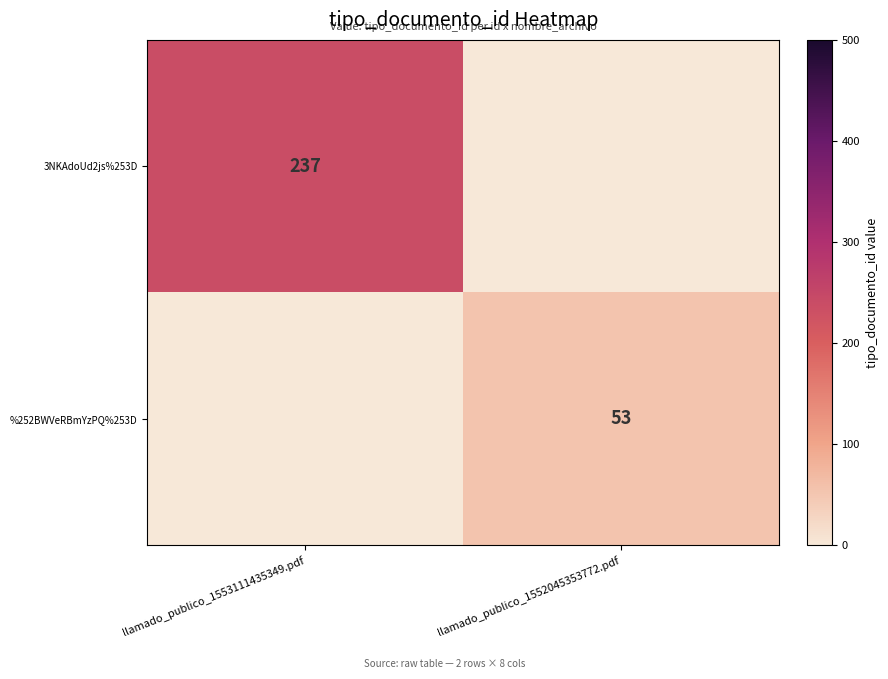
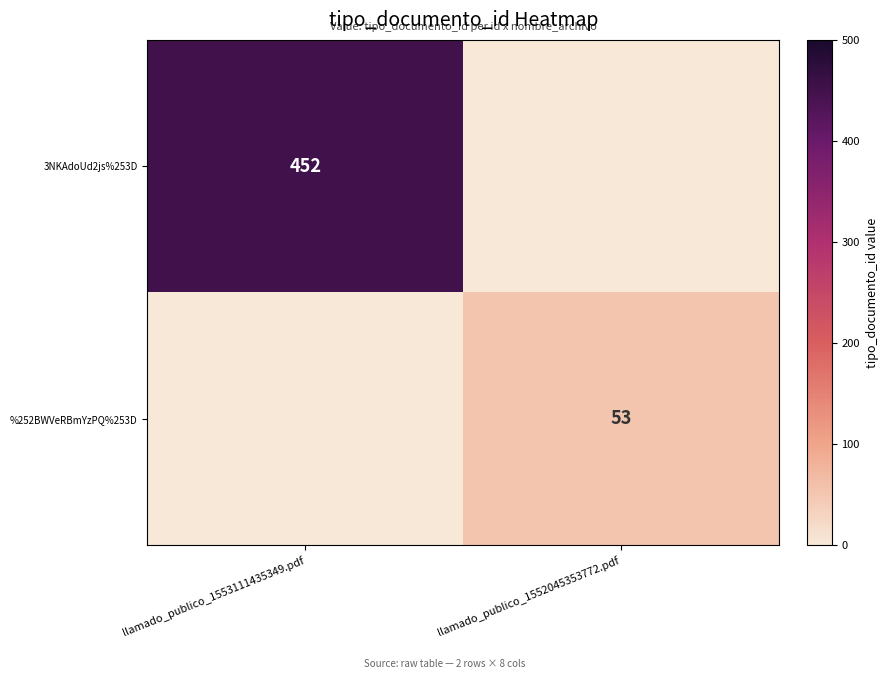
3NKAdoUd2js%253D, llamado_publico_1553111435349.pdf: 237 -> 452
